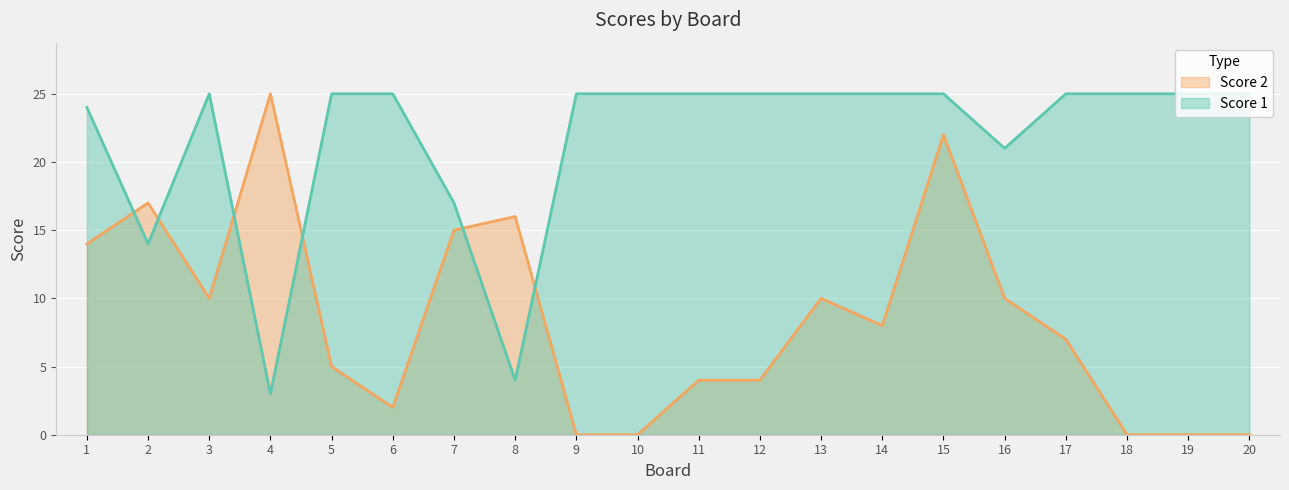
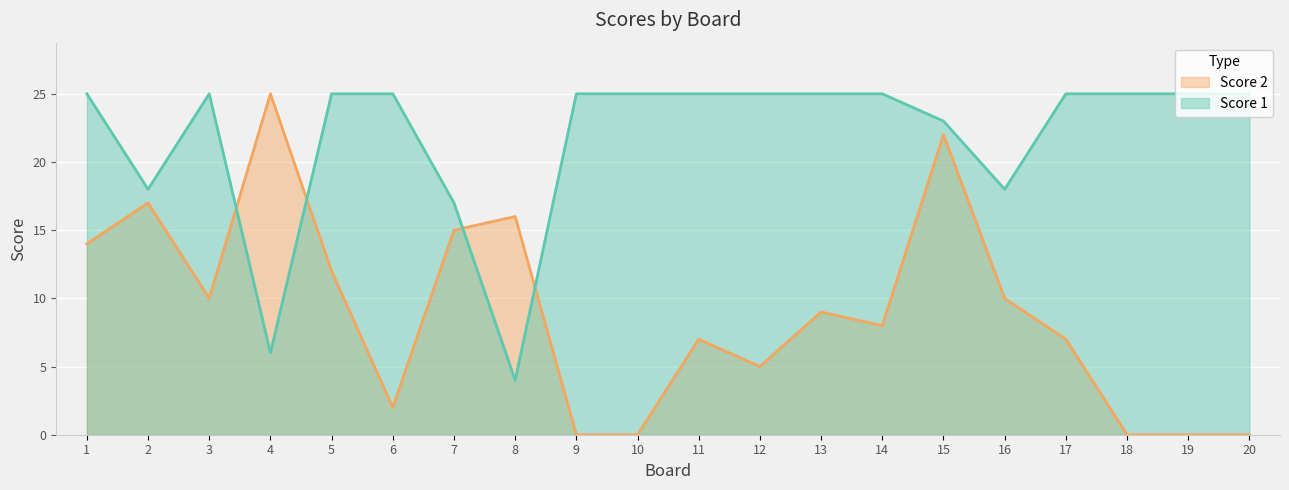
Score 1, 1: 24 -> 25
Score 1, 2: 14 -> 18
Score 1, 4: 3 -> 6
Score 2, 5: 5 -> 12
Score 2, 11: 4 -> 7
Score 2, 12: 4 -> 5
Score 2, 13: 10 -> 9
Score 1, 15: 25 -> 23
Score 1, 16: 21 -> 18
